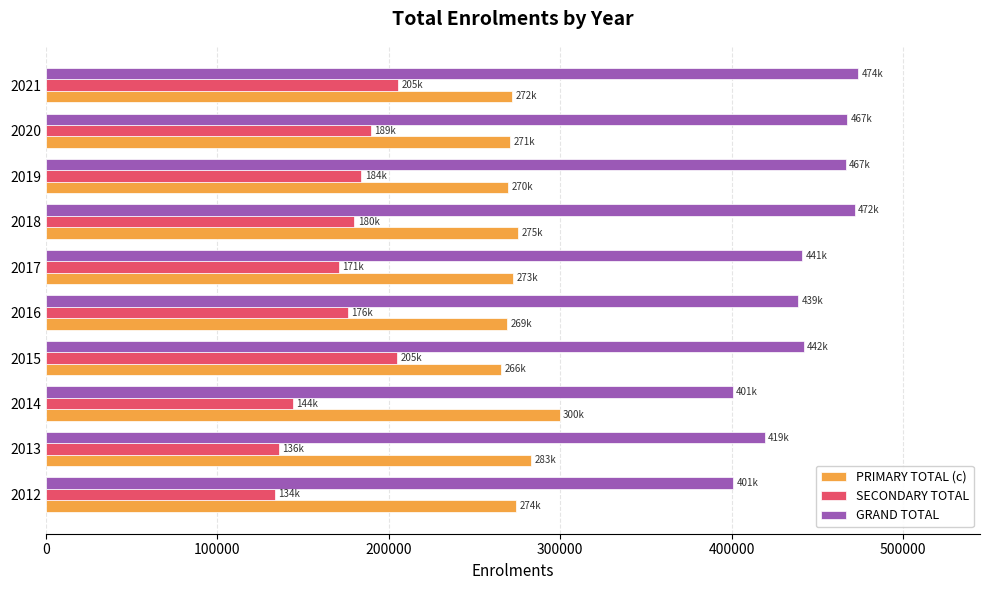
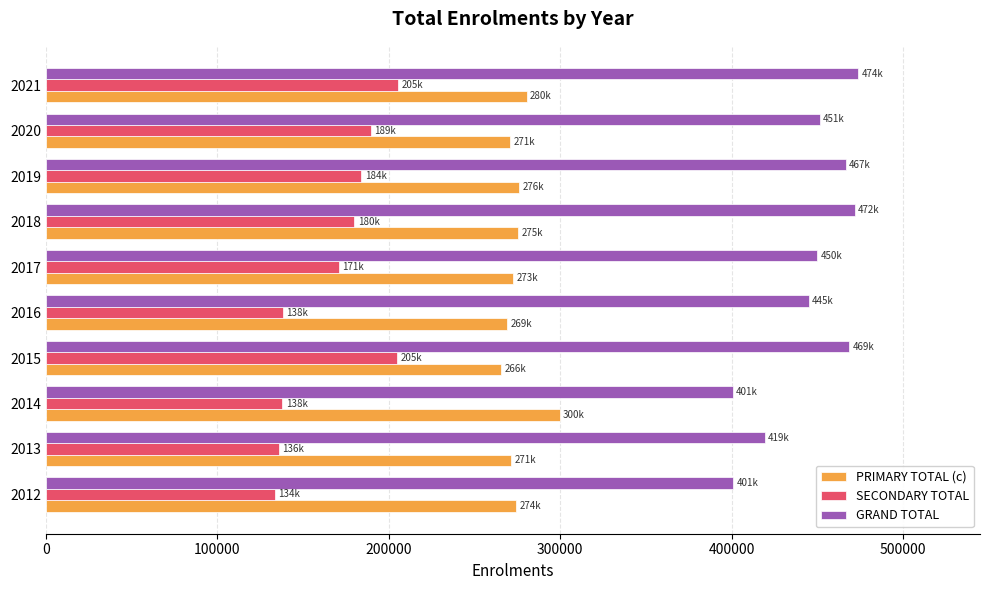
PRIMARY TOTAL (c), 2021: 272k -> 280k
GRAND TOTAL, 2020: 467k -> 451k
PRIMARY TOTAL (c), 2019: 270k -> 276k
GRAND TOTAL, 2017: 441k -> 450k
GRAND TOTAL, 2016: 439k -> 445k
SECONDARY TOTAL, 2016: 176k -> 138k
GRAND TOTAL, 2015: 442k -> 469k
SECONDARY TOTAL, 2014: 144k -> 138k
PRIMARY TOTAL (c), 2013: 283k -> 271k
